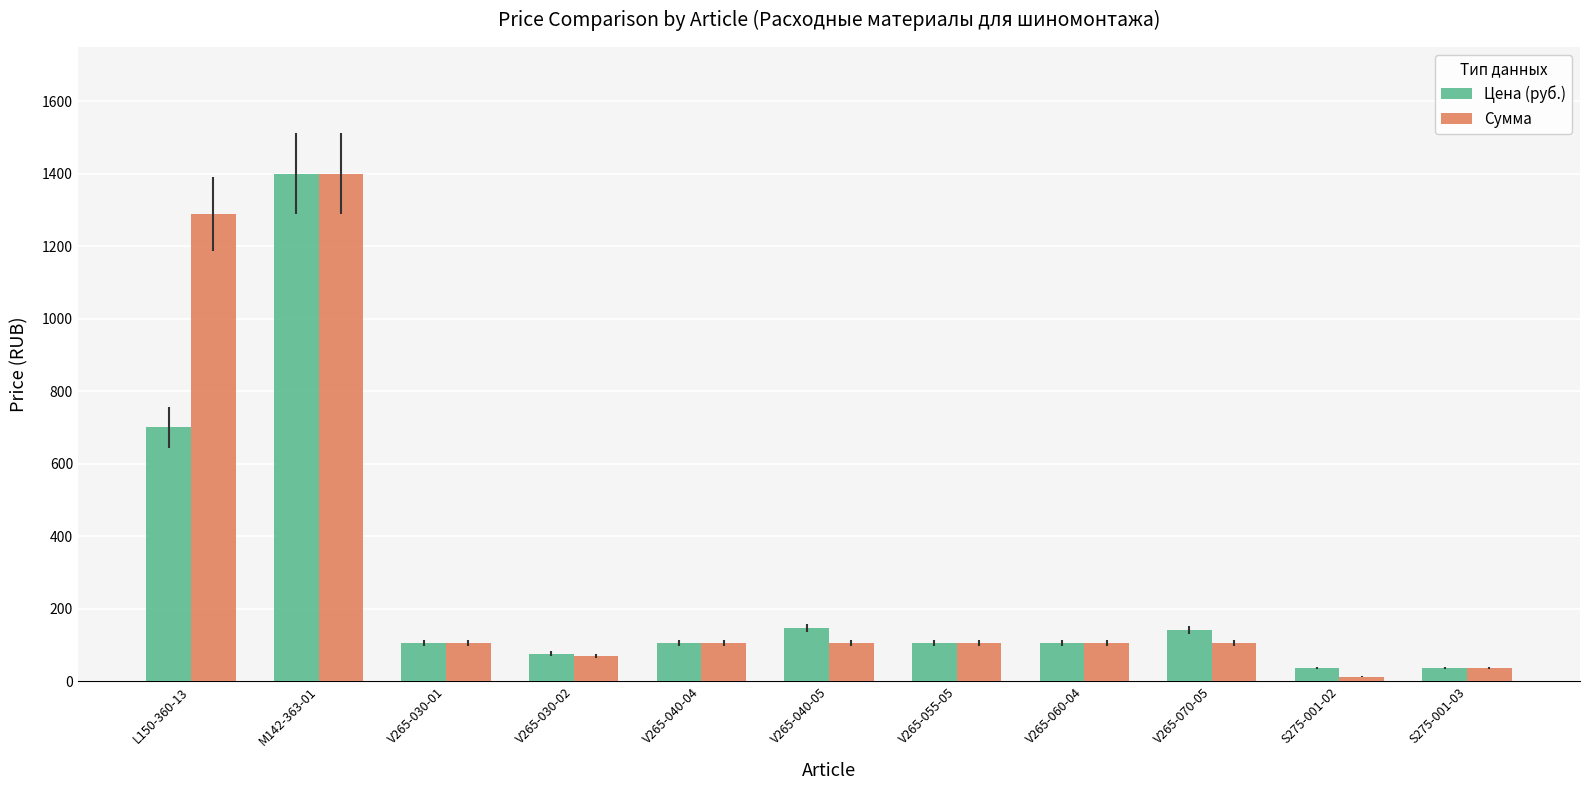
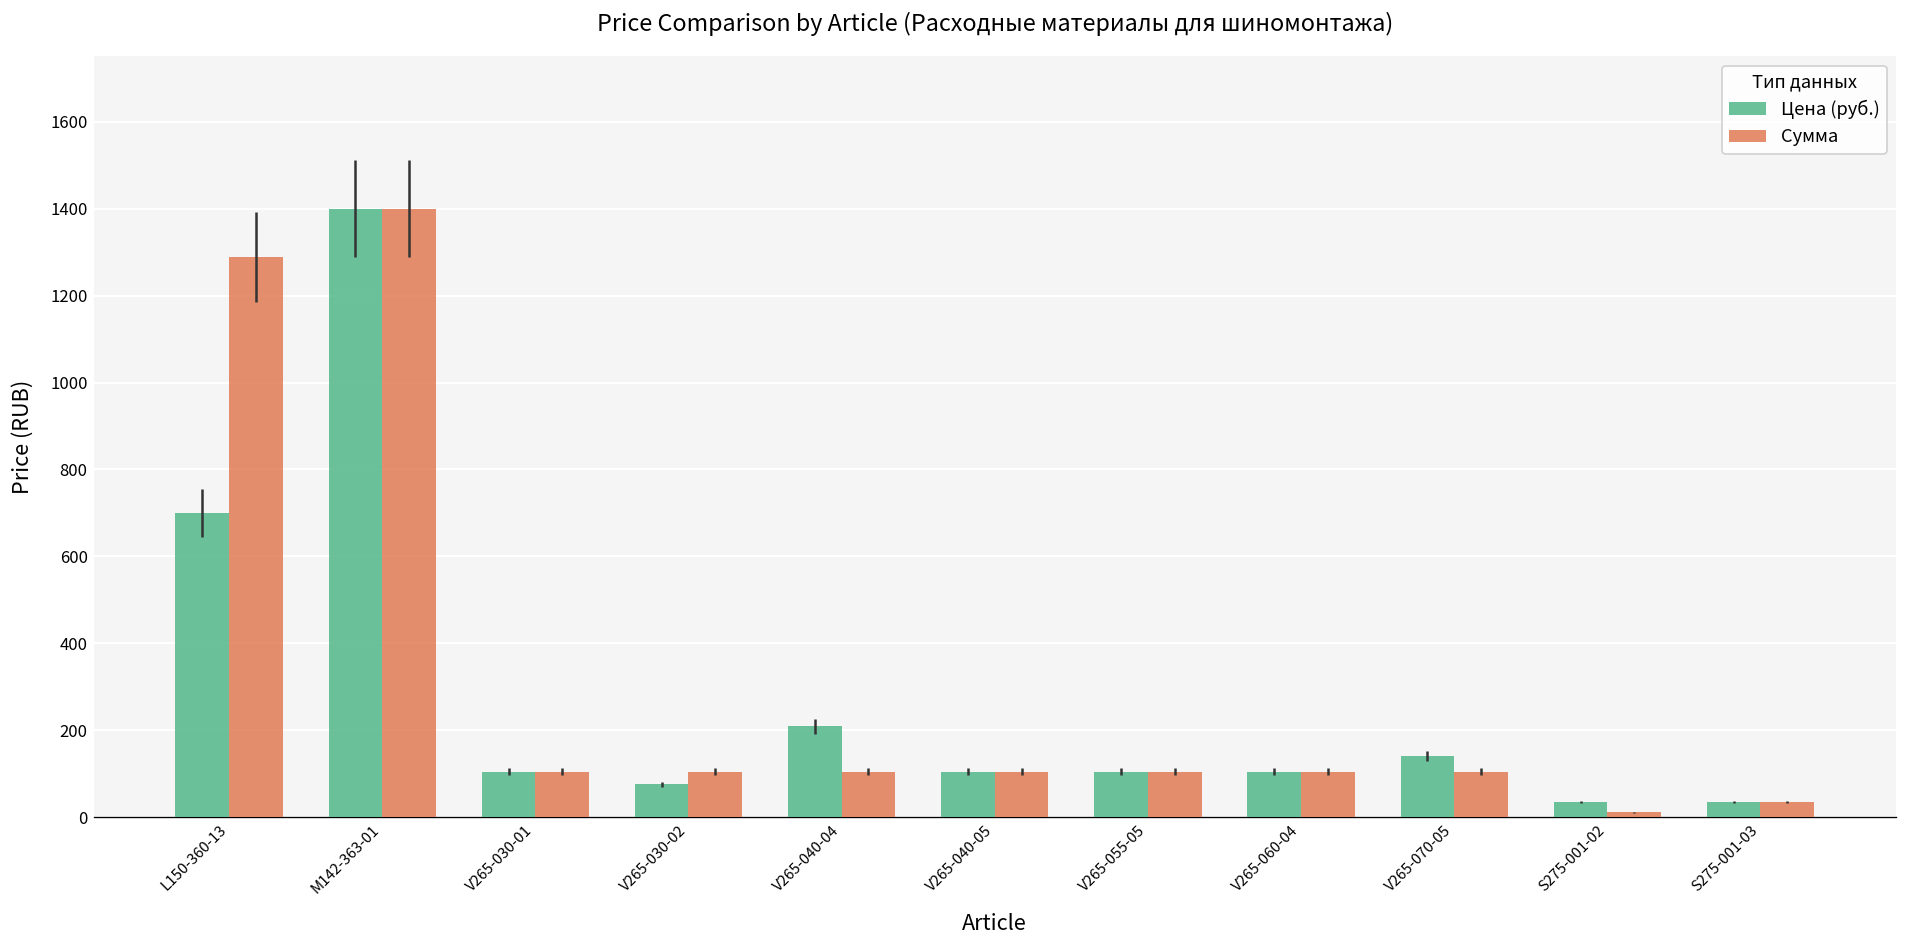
Сумма, V265-030-02: 70 -> 110
Цена (руб.), V265-040-04: 110 -> 210
Цена (руб.), V265-040-05: 150 -> 110
